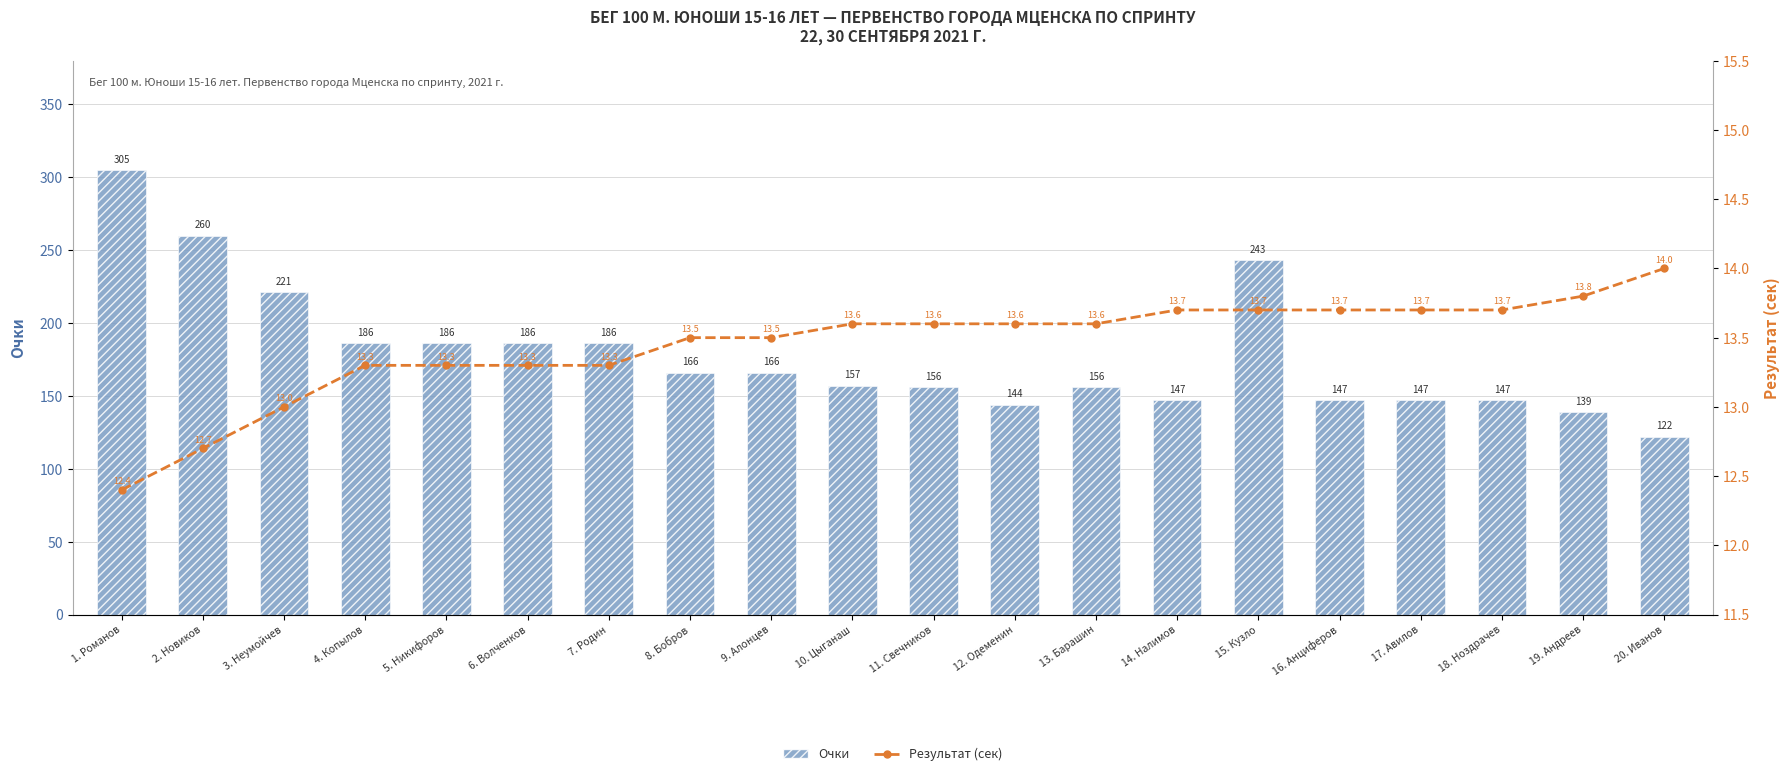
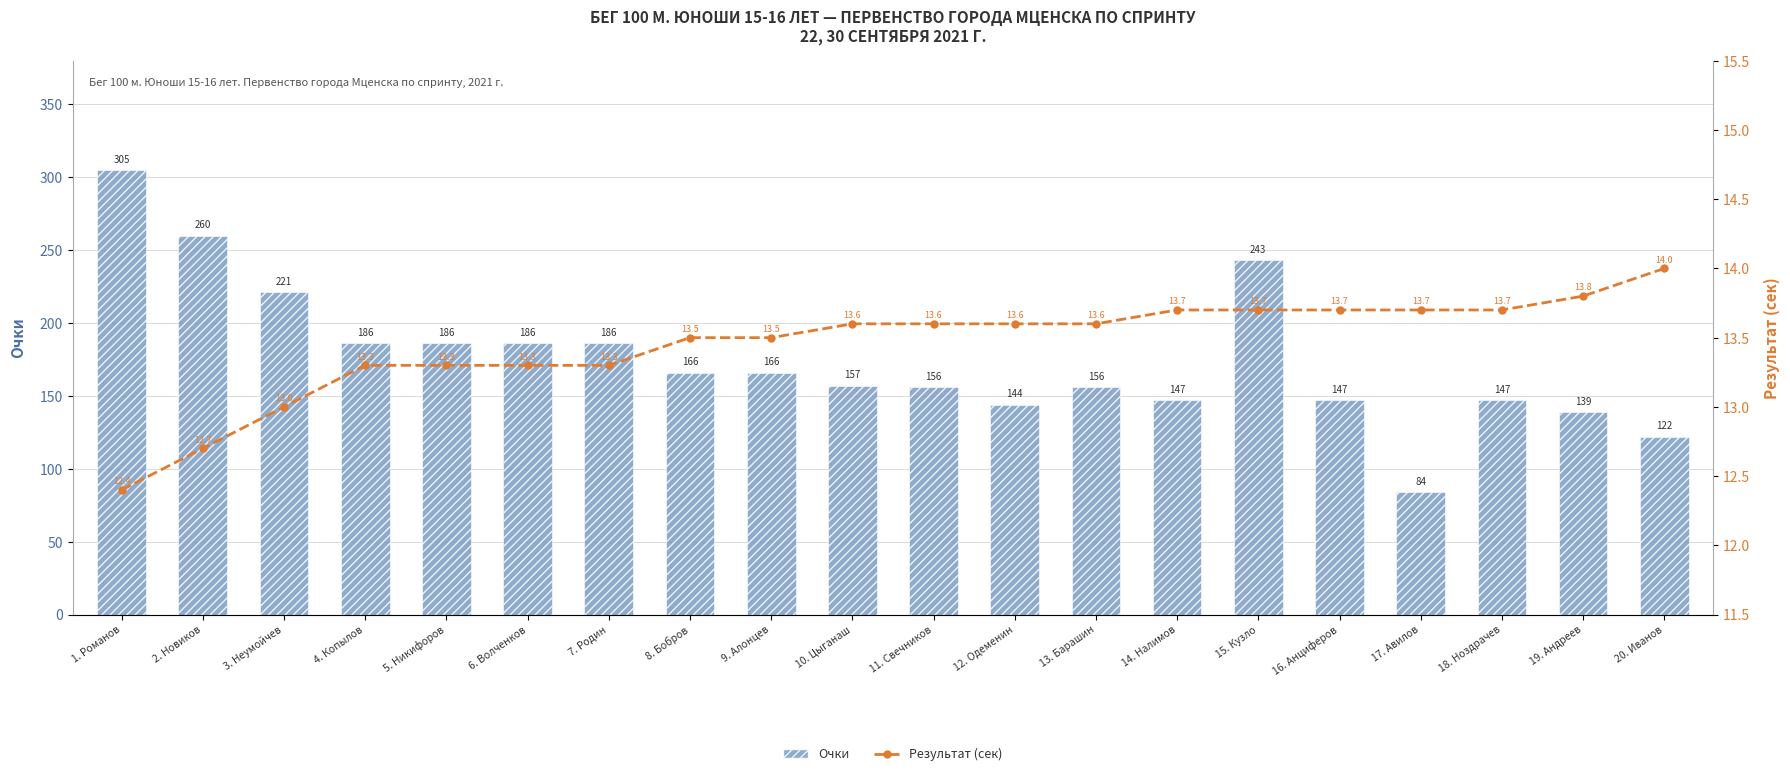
Очки, 17. Авилов: 147 -> 84
